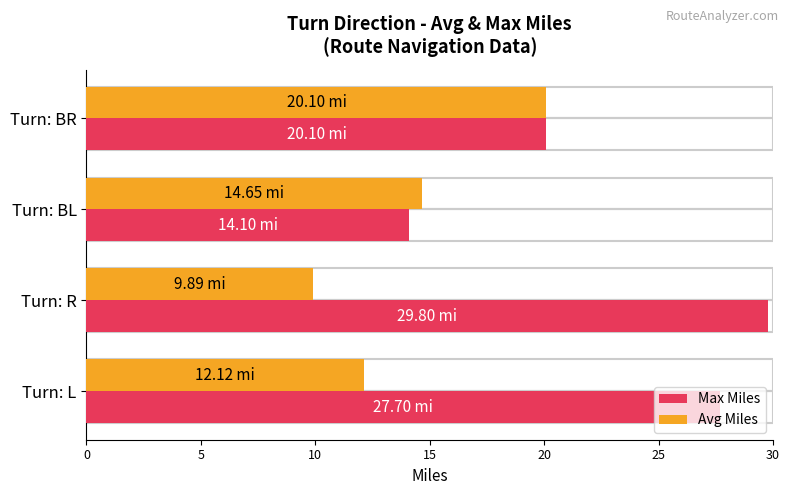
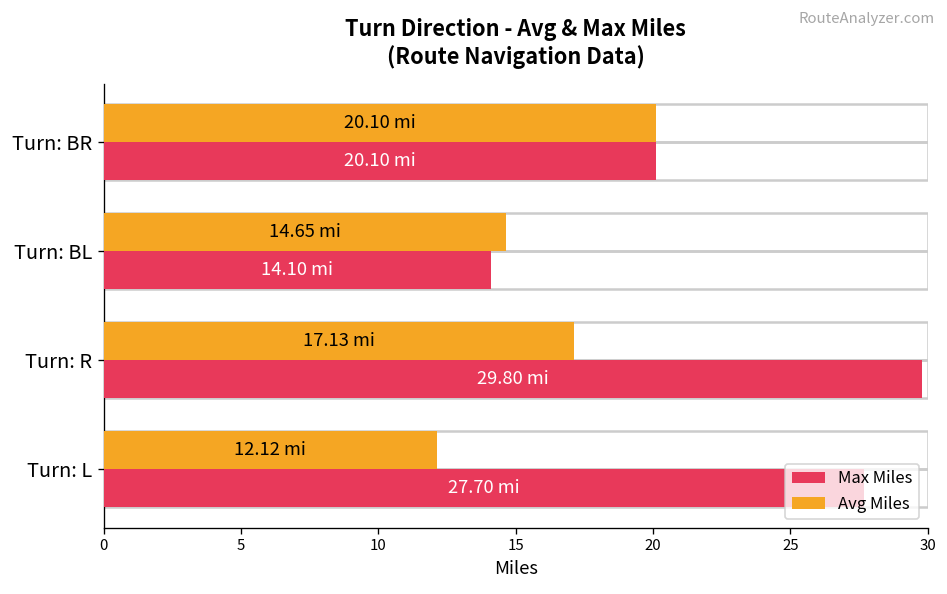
Avg Miles, Turn: R: 9.89 -> 17.13
